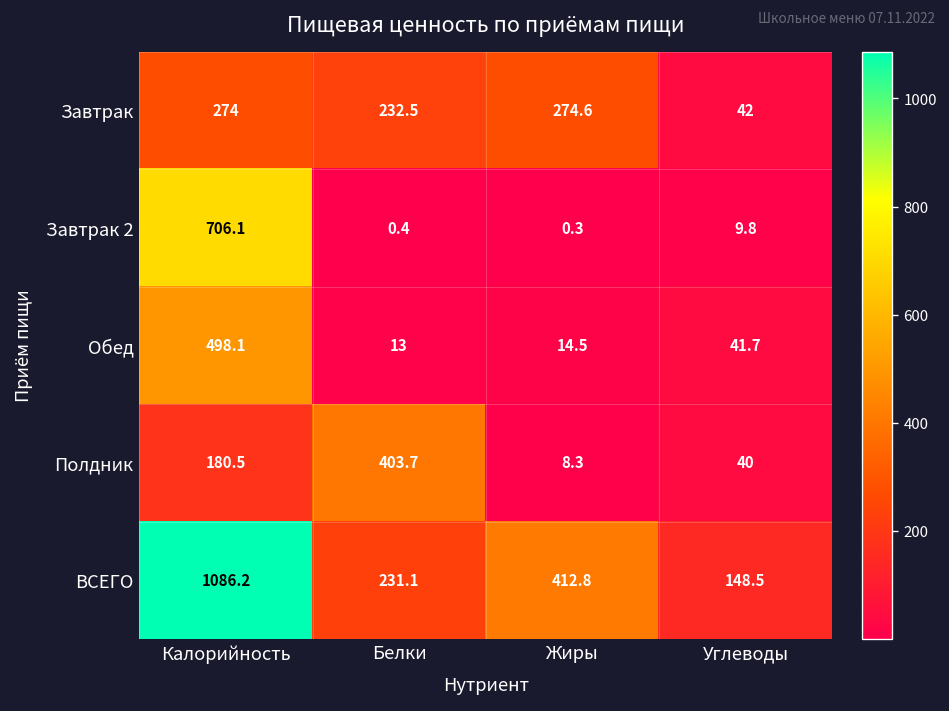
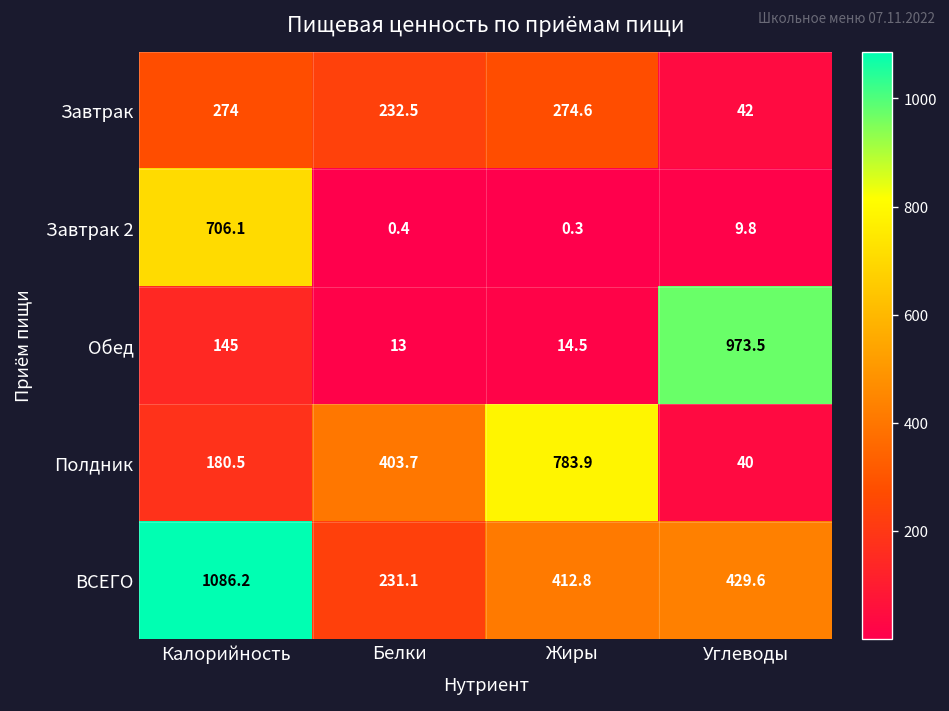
Обед, Калорийность: 498.1 -> 145
Обед, Углеводы: 41.7 -> 973.5
Полдник, Жиры: 8.3 -> 783.9
ВСЕГО, Углеводы: 148.5 -> 429.6
